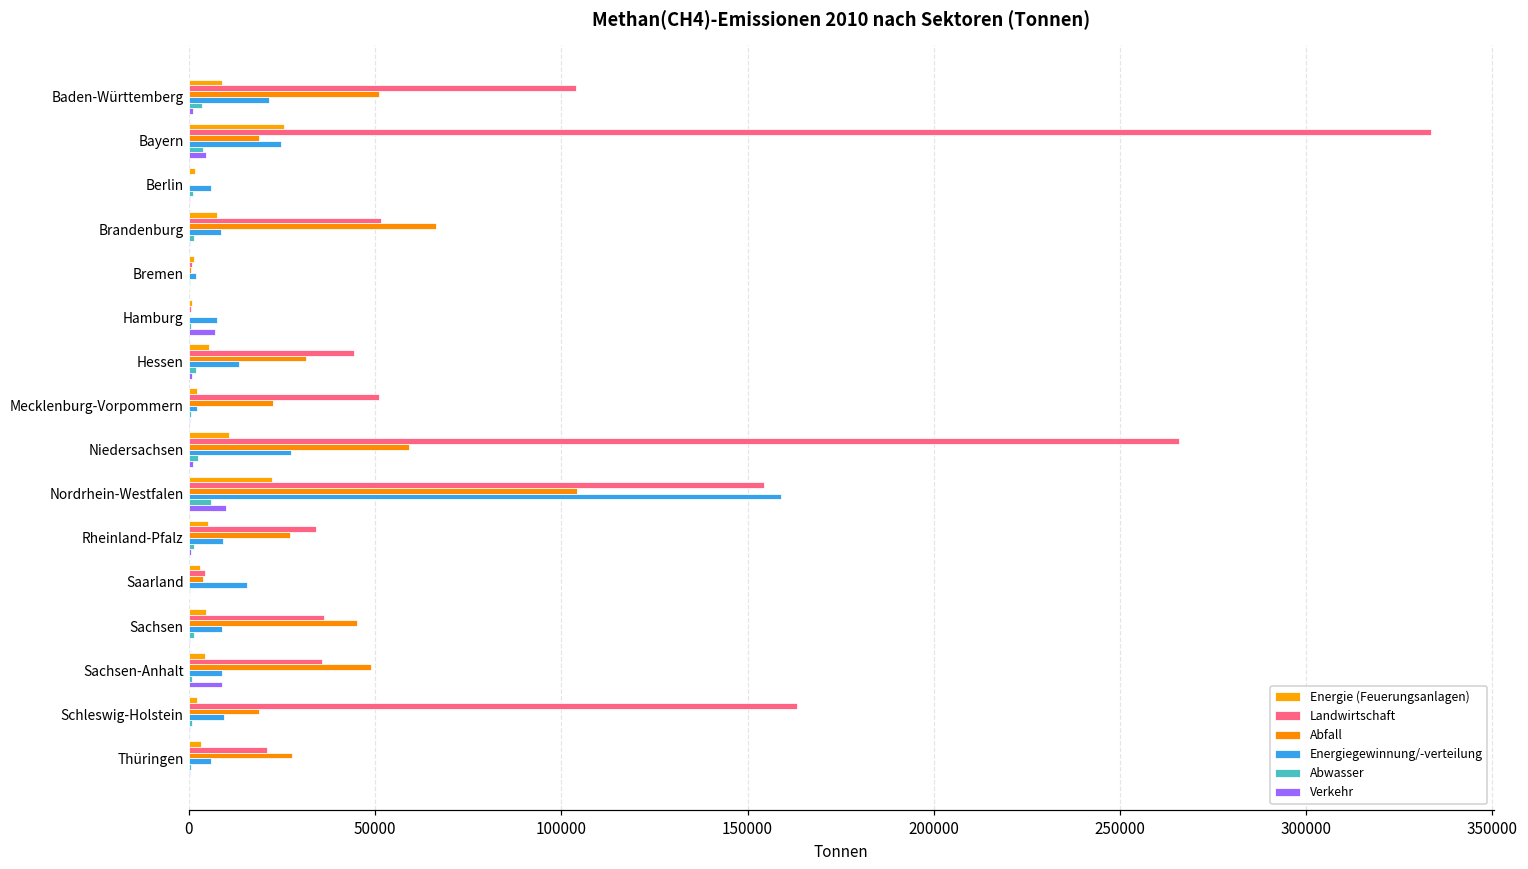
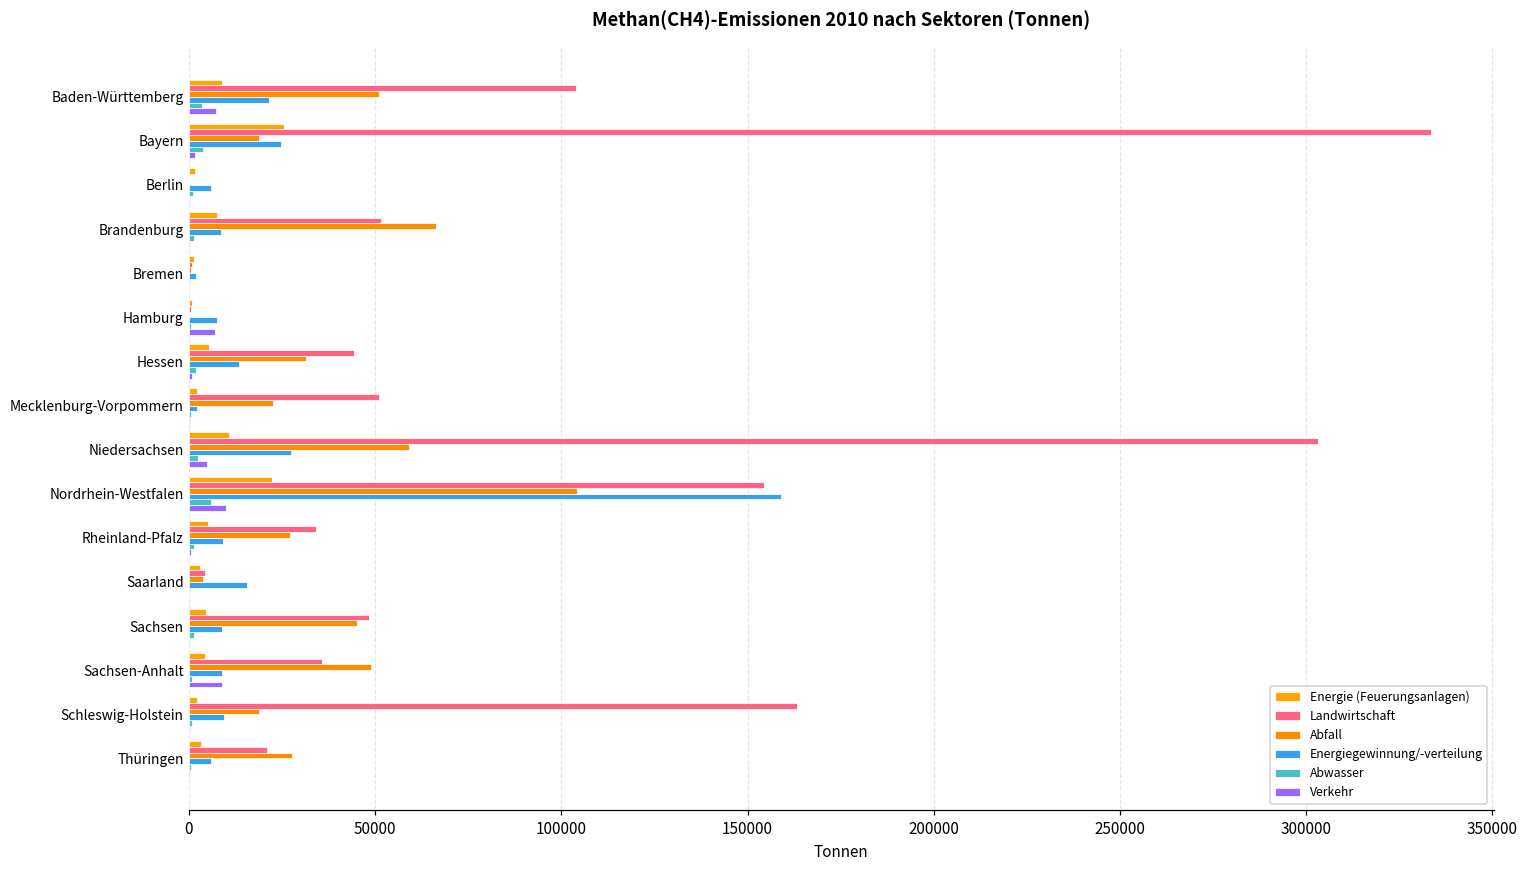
Verkehr, Baden-Württemberg: 1000 -> 7000
Verkehr, Bayern: 5000 -> 2000
Landwirtschaft, Niedersachsen: 266000 -> 303000
Verkehr, Niedersachsen: 1000 -> 5000
Landwirtschaft, Sachsen: 36000 -> 48000
